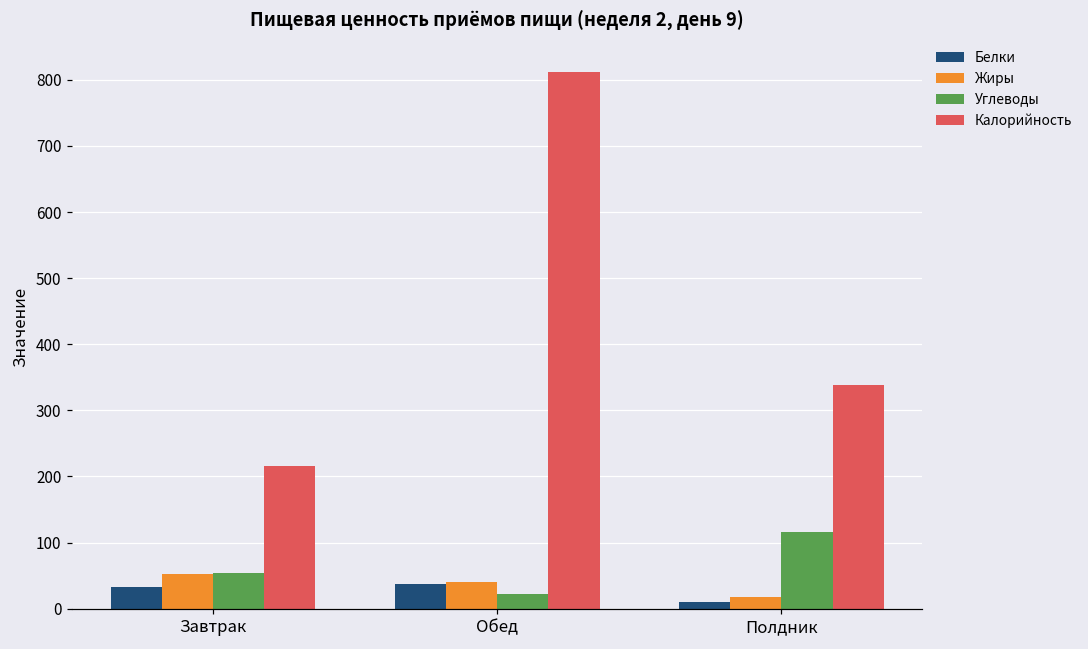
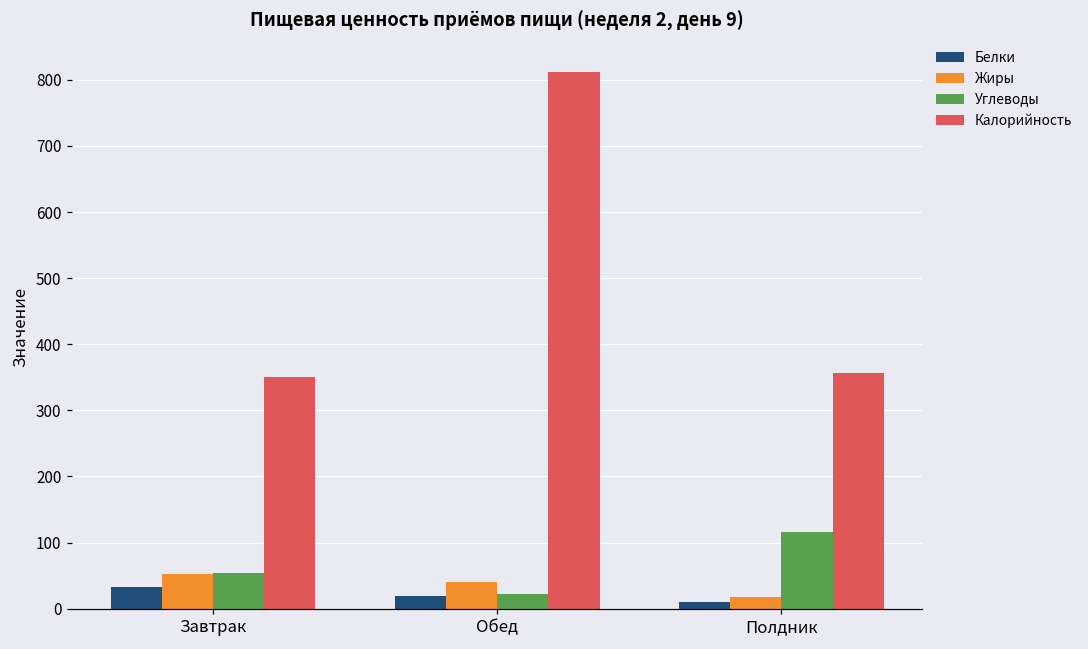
Калорийность, Завтрак: 220 -> 350
Белки, Обед: 40 -> 20
Калорийность, Полдник: 340 -> 360
